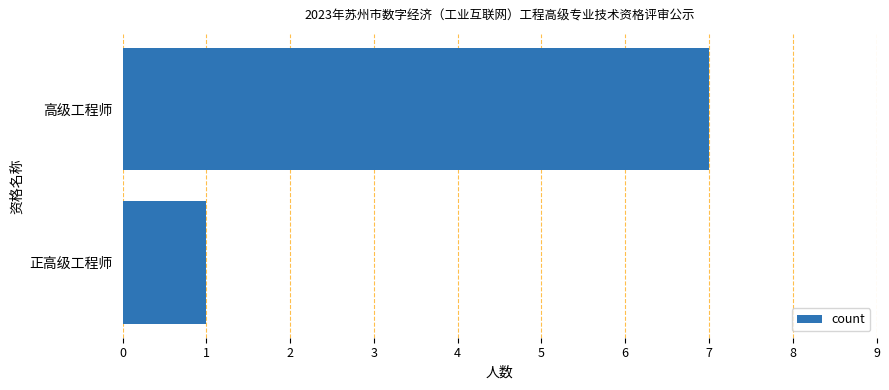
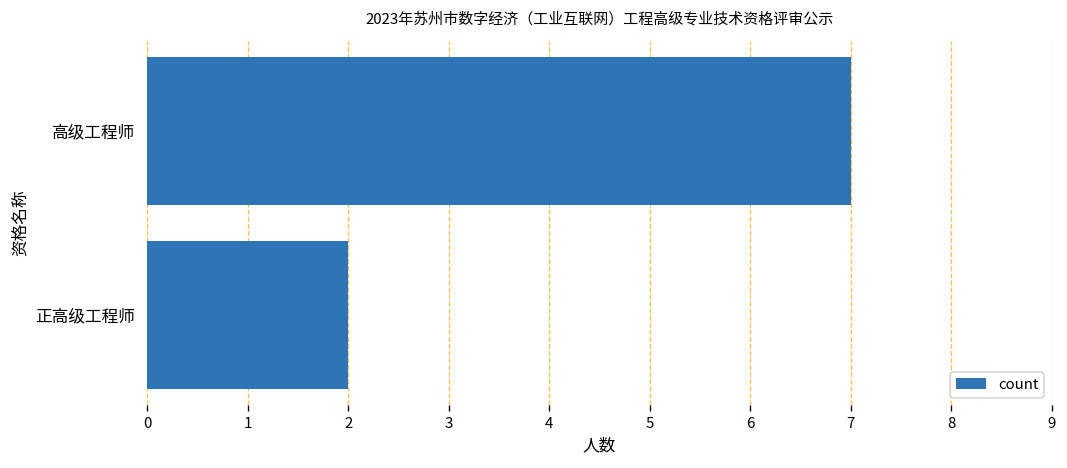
正高级工程师: 1 -> 2
